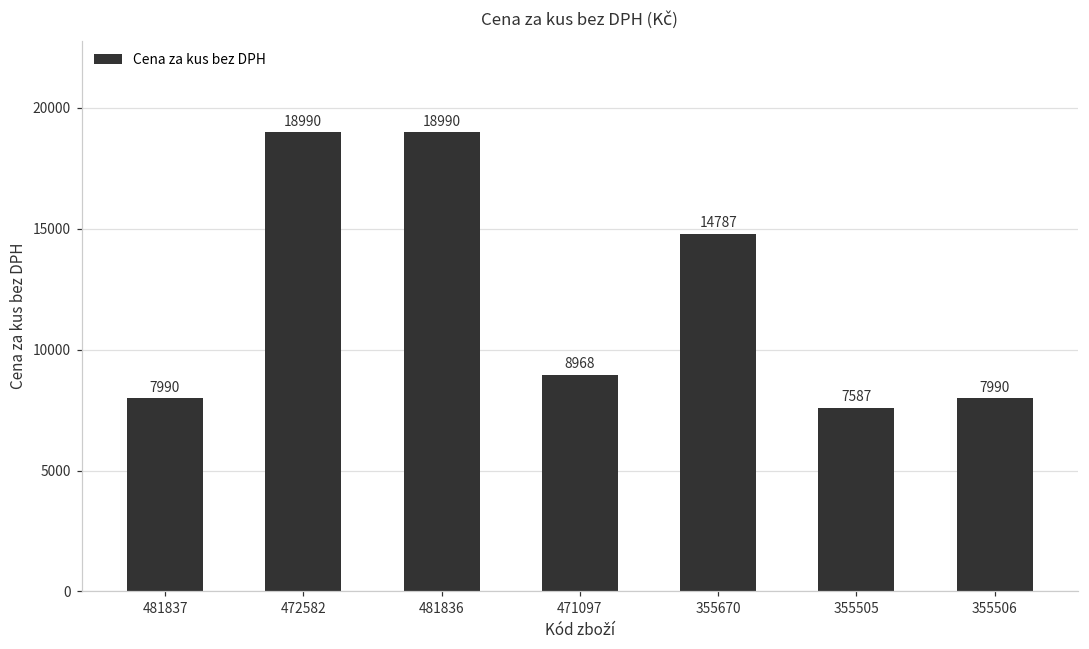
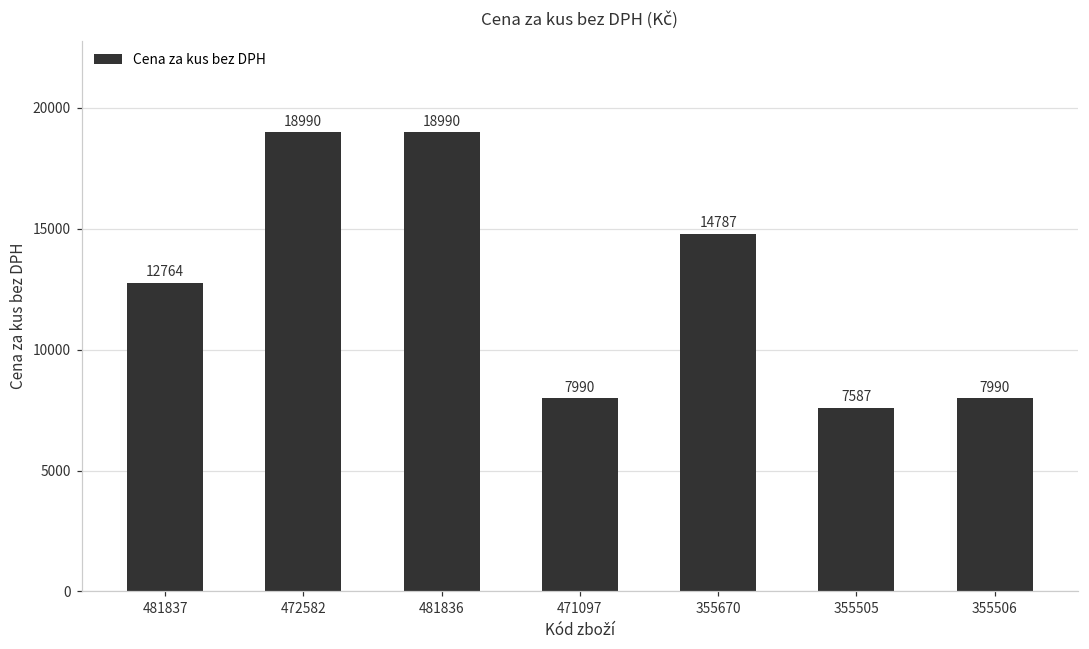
481837: 7990 -> 12764
471097: 8968 -> 7990
